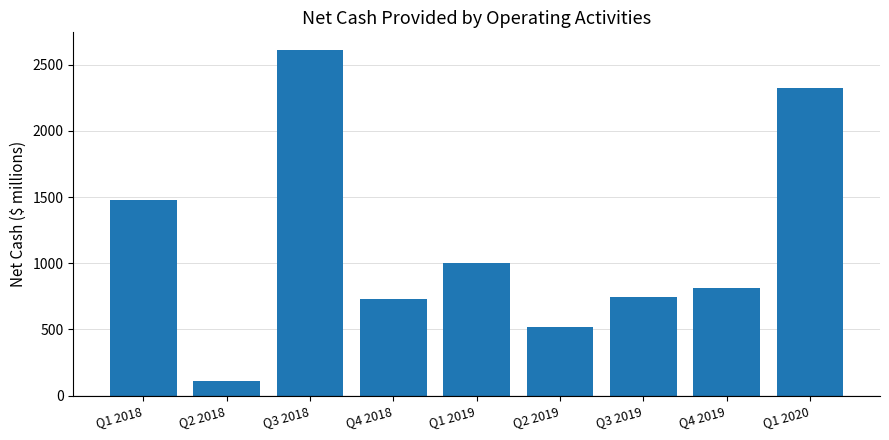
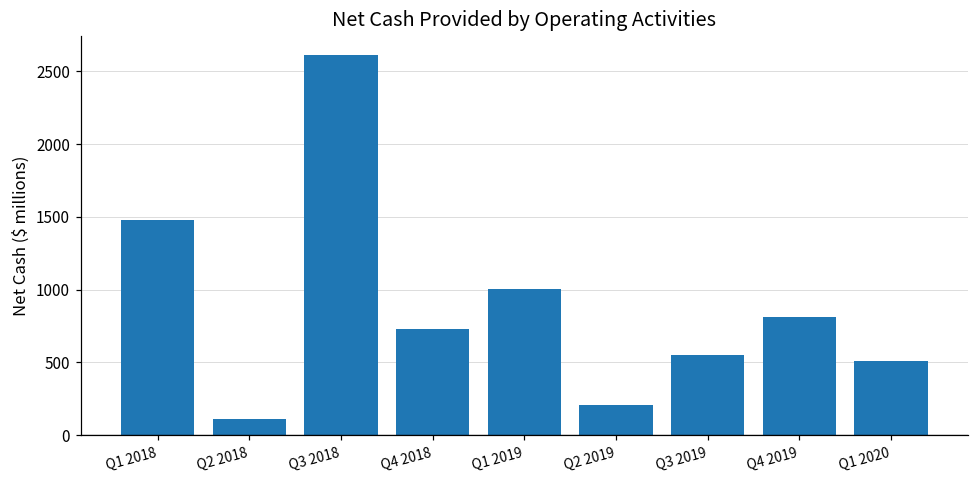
Q2 2019: 520 -> 210
Q3 2019: 750 -> 550
Q1 2020: 2330 -> 510
